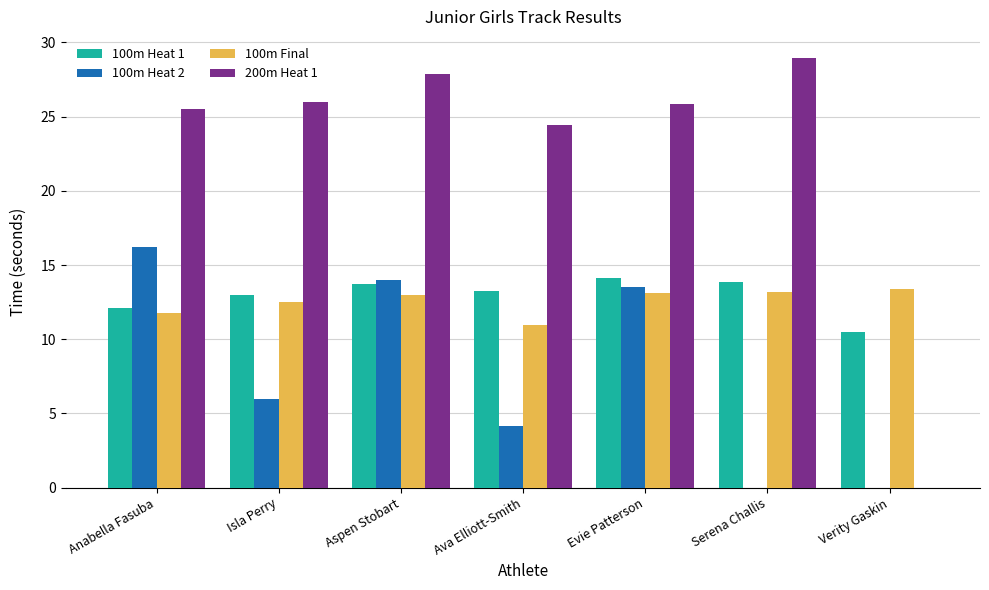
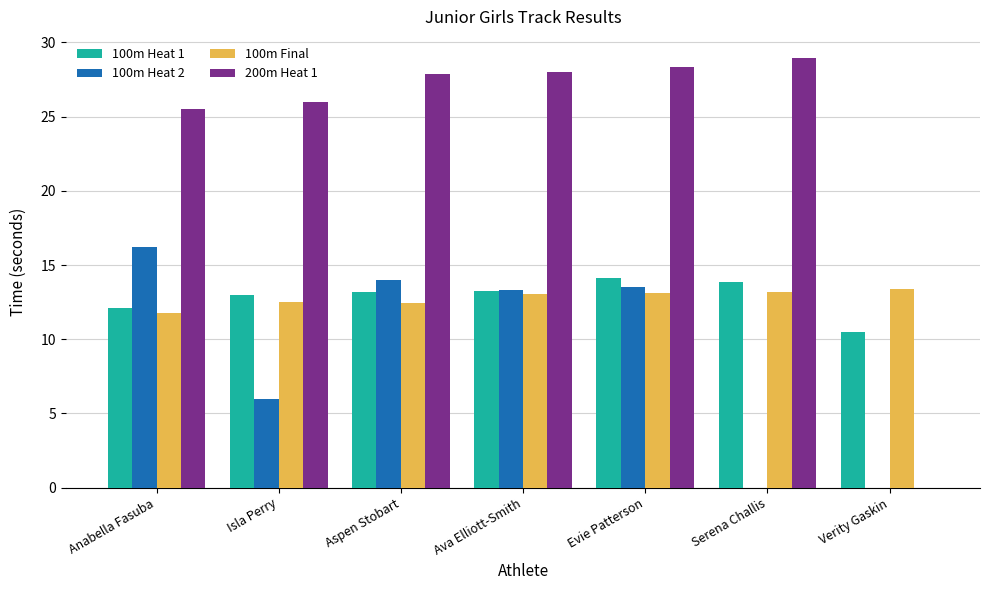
100m Heat 1, Aspen Stobart: 13.7 -> 13.2
100m Final, Aspen Stobart: 13.0 -> 12.4
100m Heat 2, Ava Elliott-Smith: 4.1 -> 13.3
100m Final, Ava Elliott-Smith: 11.0 -> 13.1
200m Heat 1, Ava Elliott-Smith: 24.4 -> 28.0
200m Heat 1, Evie Patterson: 25.8 -> 28.3
